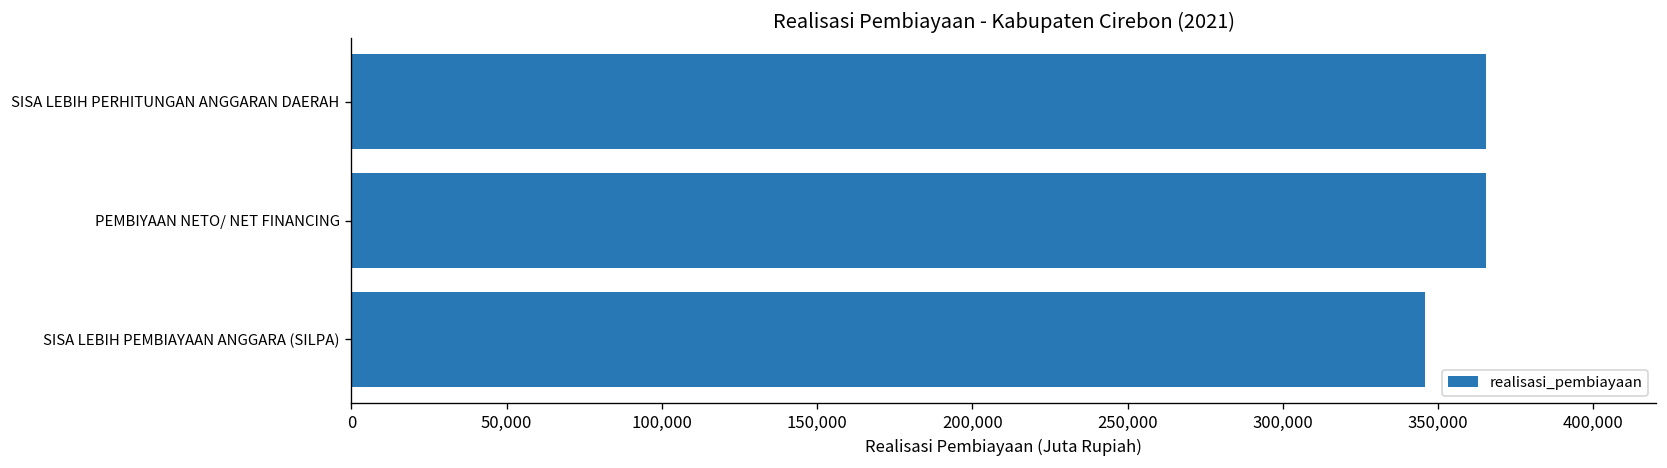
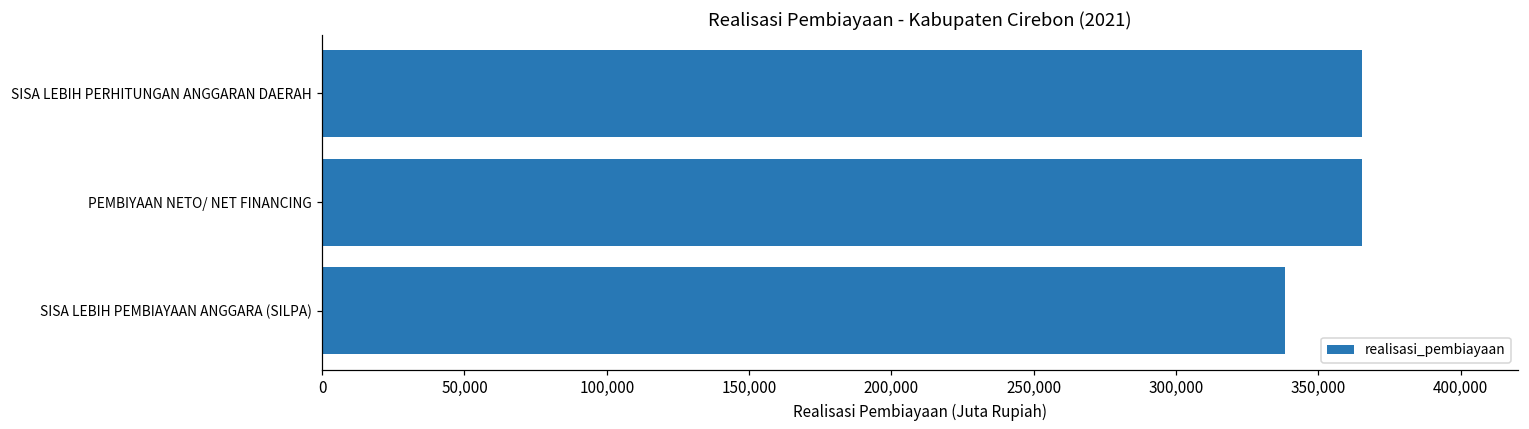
SISA LEBIH PEMBIAYAAN ANGGARA (SILPA): 346,000 -> 338,000
